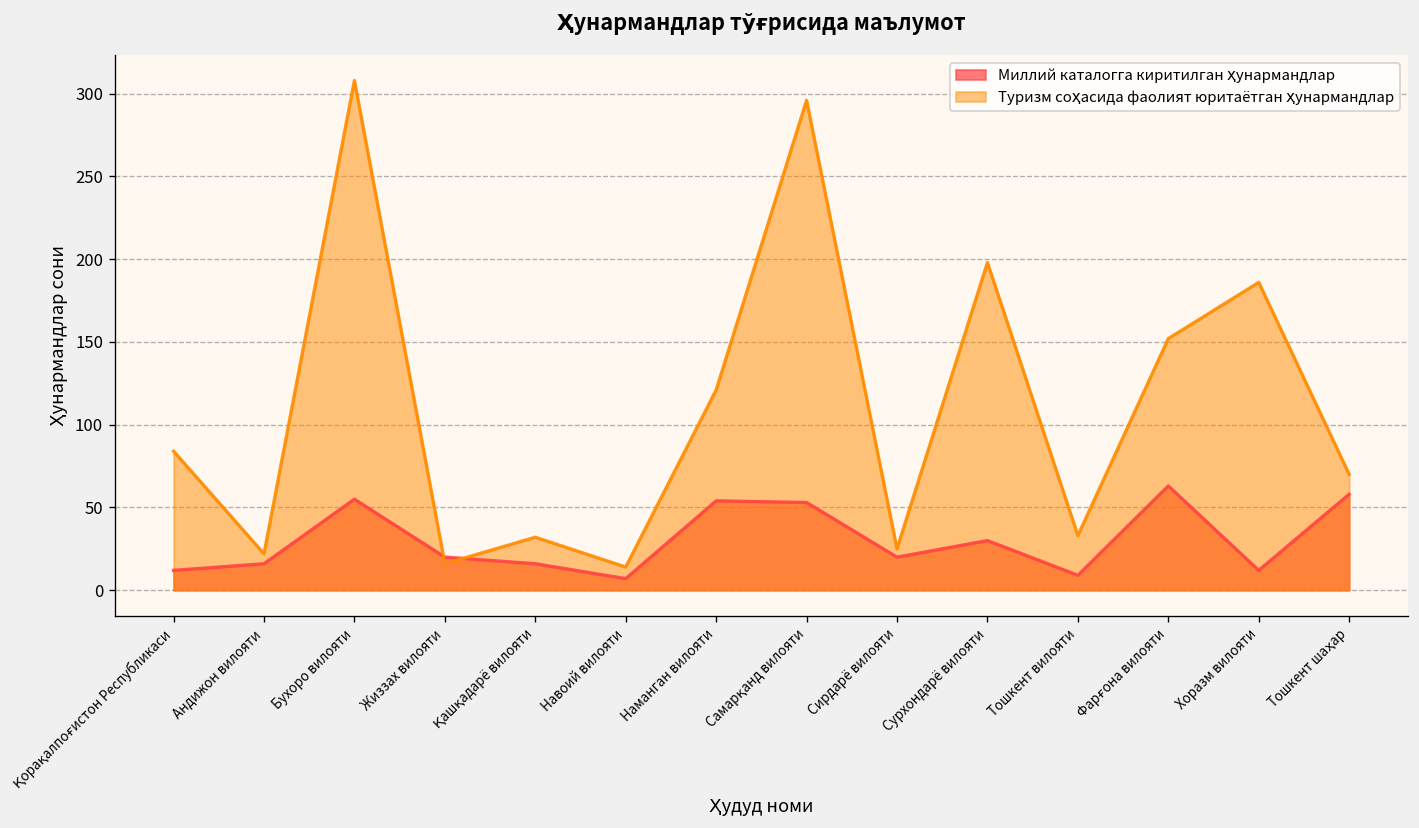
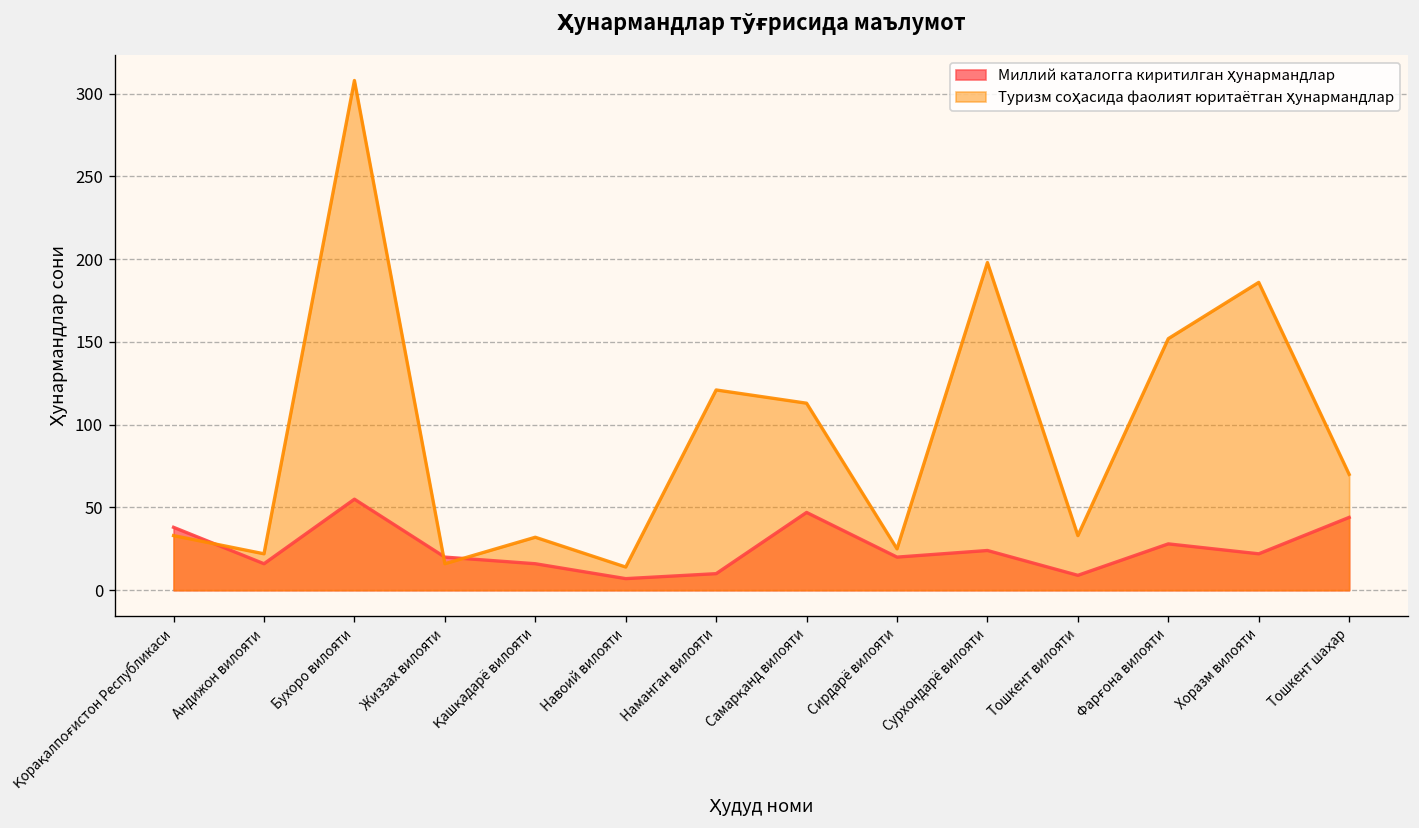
Миллий каталогга киритилган ҳунармандлар, Қорақалпоғистон Республикаси: 12 -> 38
Туризм соҳасида фаолият юритаётган ҳунармандлар, Қорақалпоғистон Республикаси: 84 -> 33
Миллий каталогга киритилган ҳунармандлар, Наманган вилояти: 54 -> 10
Миллий каталогга киритилган ҳунармандлар, Самарқанд вилояти: 53 -> 47
Туризм соҳасида фаолият юритаётган ҳунармандлар, Самарқанд вилояти: 296 -> 113
Миллий каталогга киритилган ҳунармандлар, Сурхондарё вилояти: 30 -> 24
Миллий каталогга киритилган ҳунармандлар, Фарғона вилояти: 63 -> 28
Миллий каталогга киритилган ҳунармандлар, Хоразм вилояти: 12 -> 22
Миллий каталогга киритилган ҳунармандлар, Тошкент шаҳар: 58 -> 44
